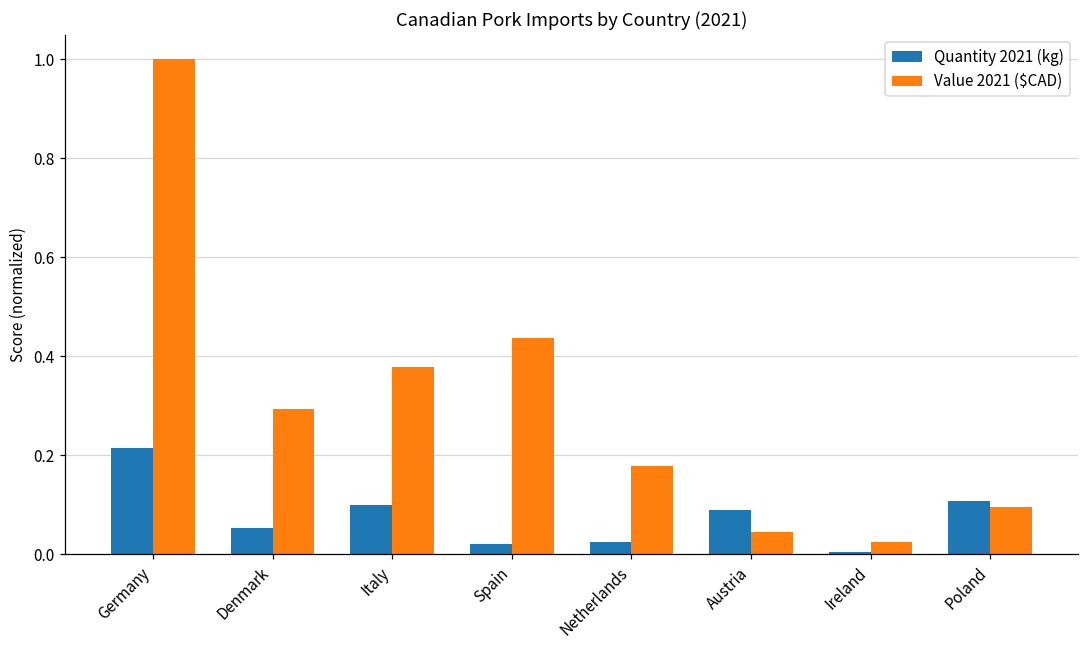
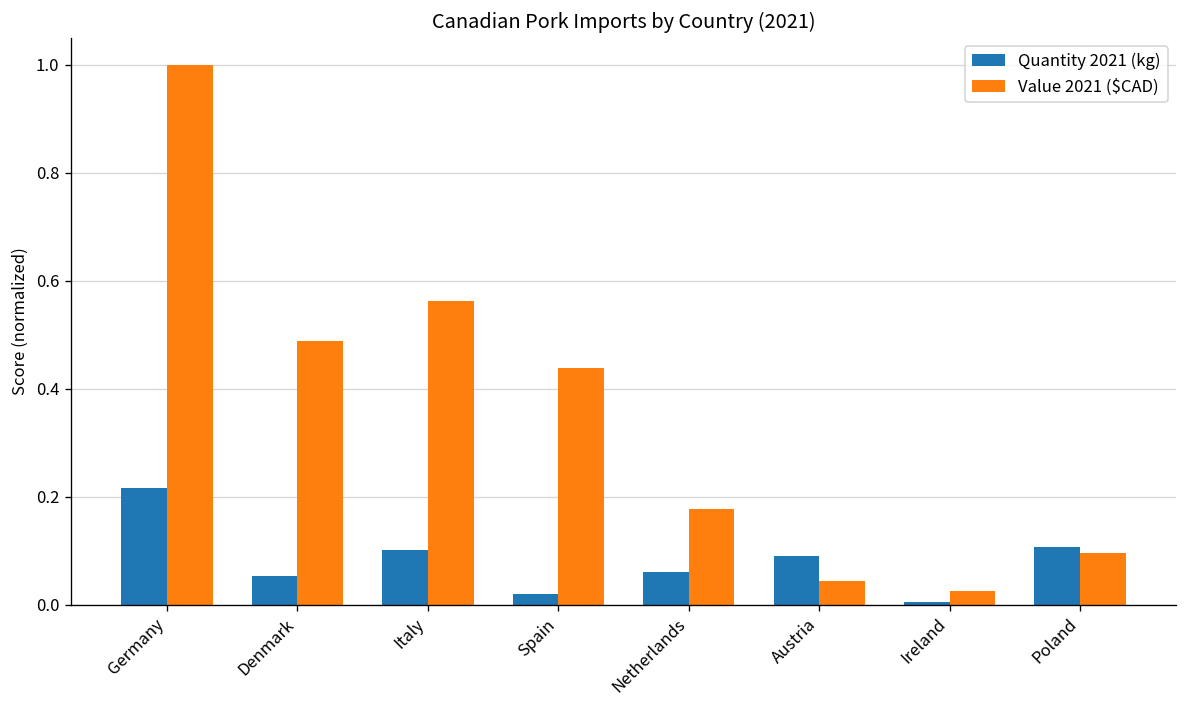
Value 2021 ($CAD), Denmark: 0.29 -> 0.49
Value 2021 ($CAD), Italy: 0.38 -> 0.56
Quantity 2021 (kg), Netherlands: 0.02 -> 0.06
